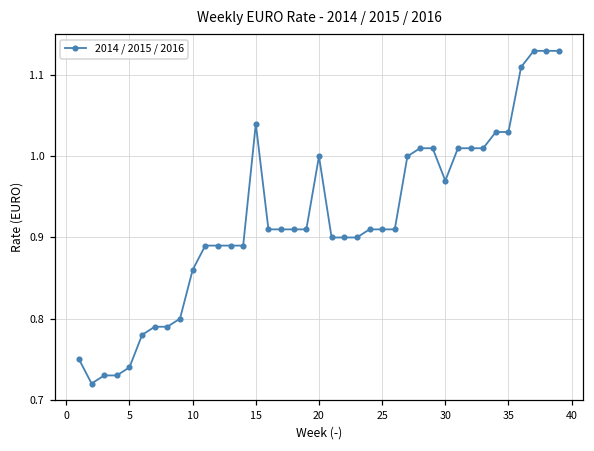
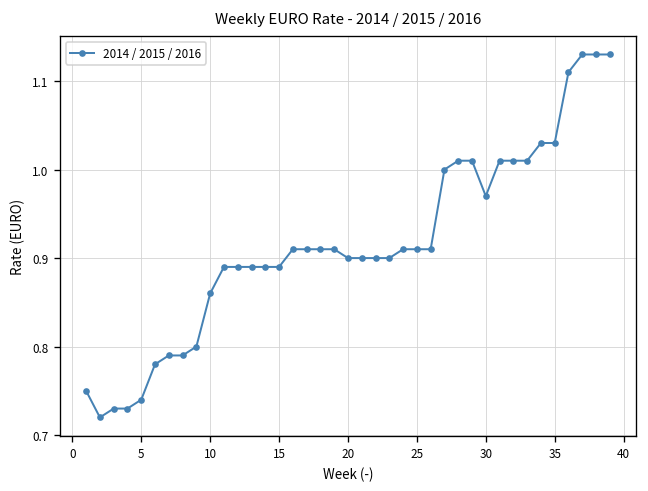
15: 1.04 -> 0.89
20: 1.0 -> 0.9
